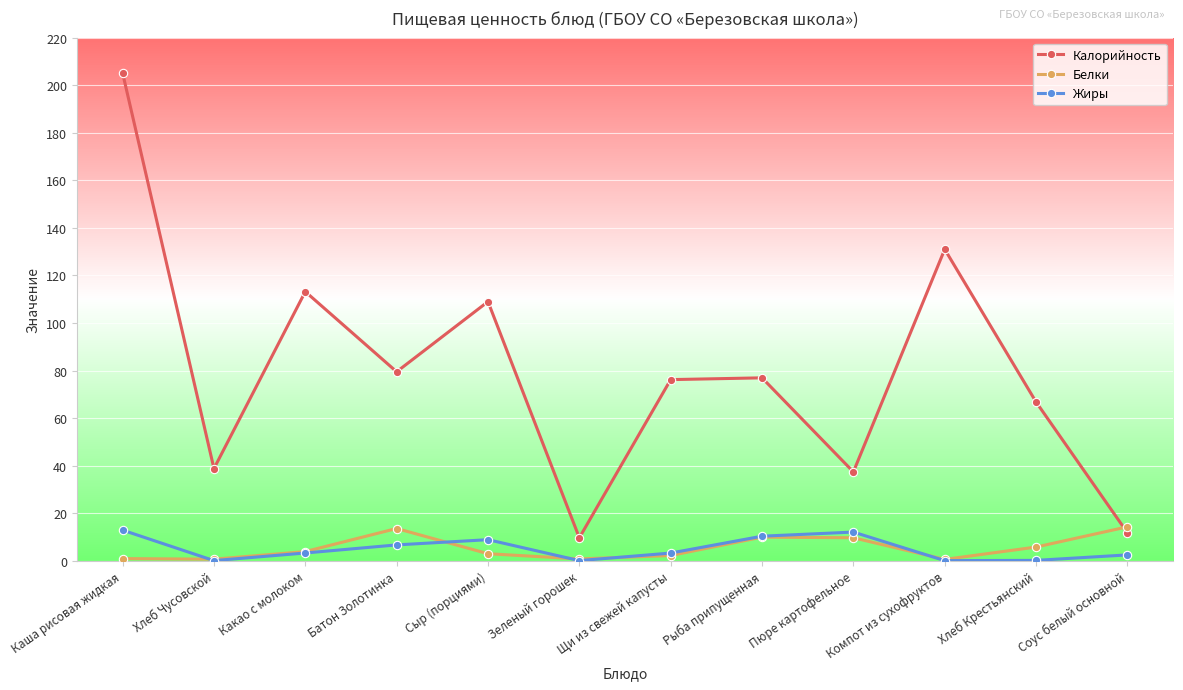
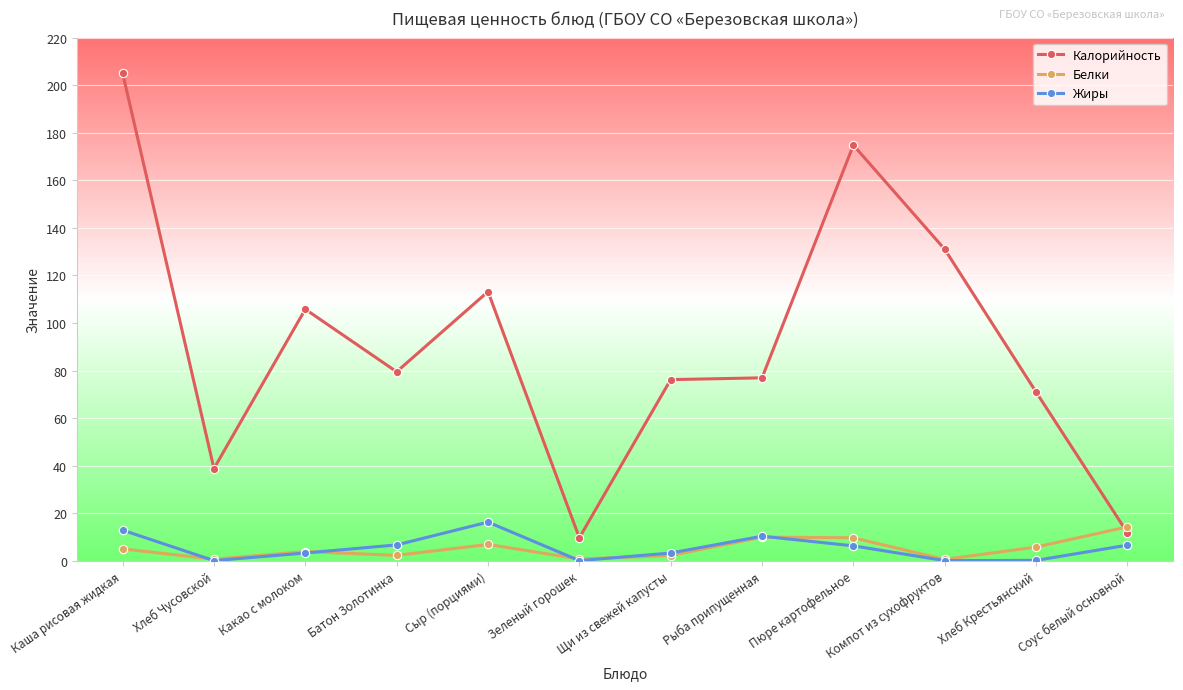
Белки, Каша рисовая жидкая: 1 -> 5
Калорийность, Какао с молоком: 113 -> 106
Белки, Батон Золотинка: 14 -> 2
Калорийность, Сыр (порциями): 109 -> 113
Белки, Сыр (порциями): 3 -> 7
Жиры, Сыр (порциями): 9 -> 16
Калорийность, Пюре картофельное: 37 -> 175
Жиры, Пюре картофельное: 12 -> 6
Калорийность, Хлеб Крестьянский: 67 -> 71
Жиры, Соус белый основной: 3 -> 7
